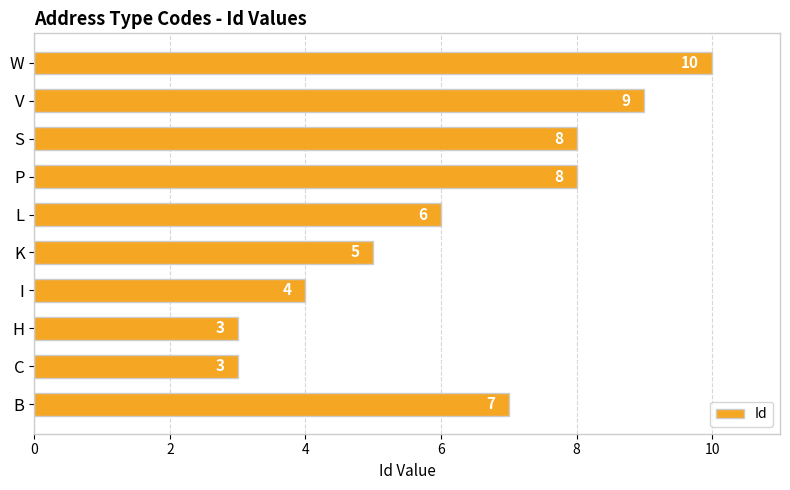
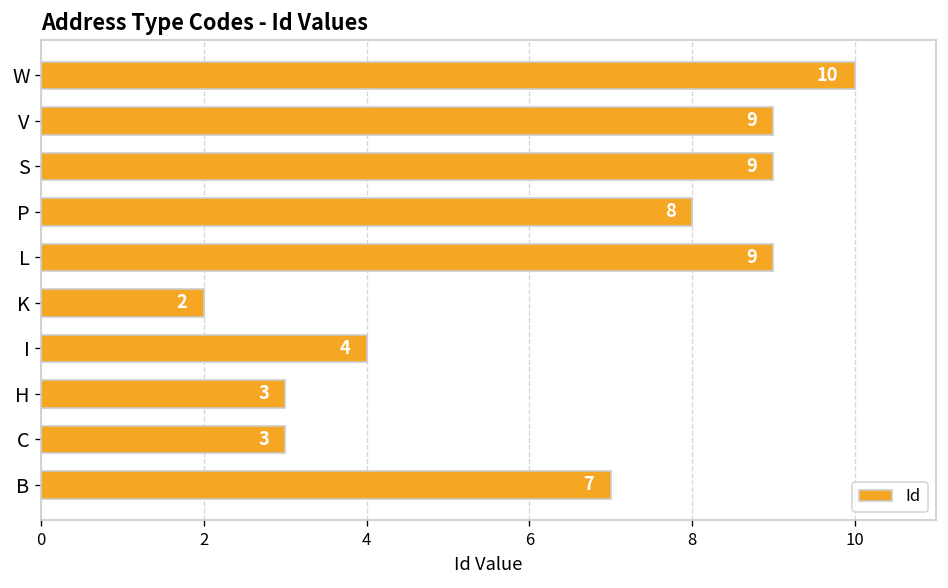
S: 8 -> 9
L: 6 -> 9
K: 5 -> 2
